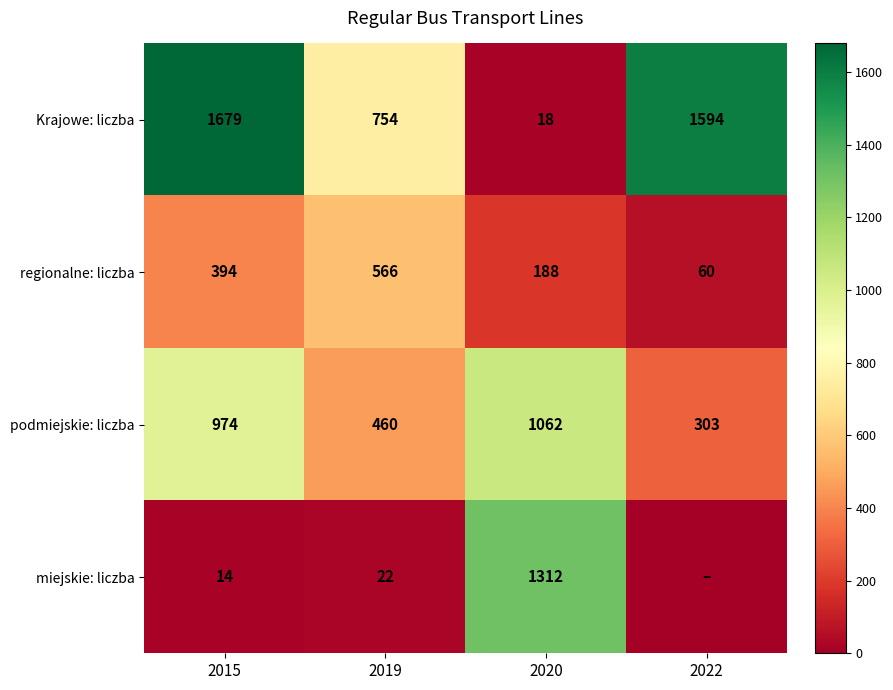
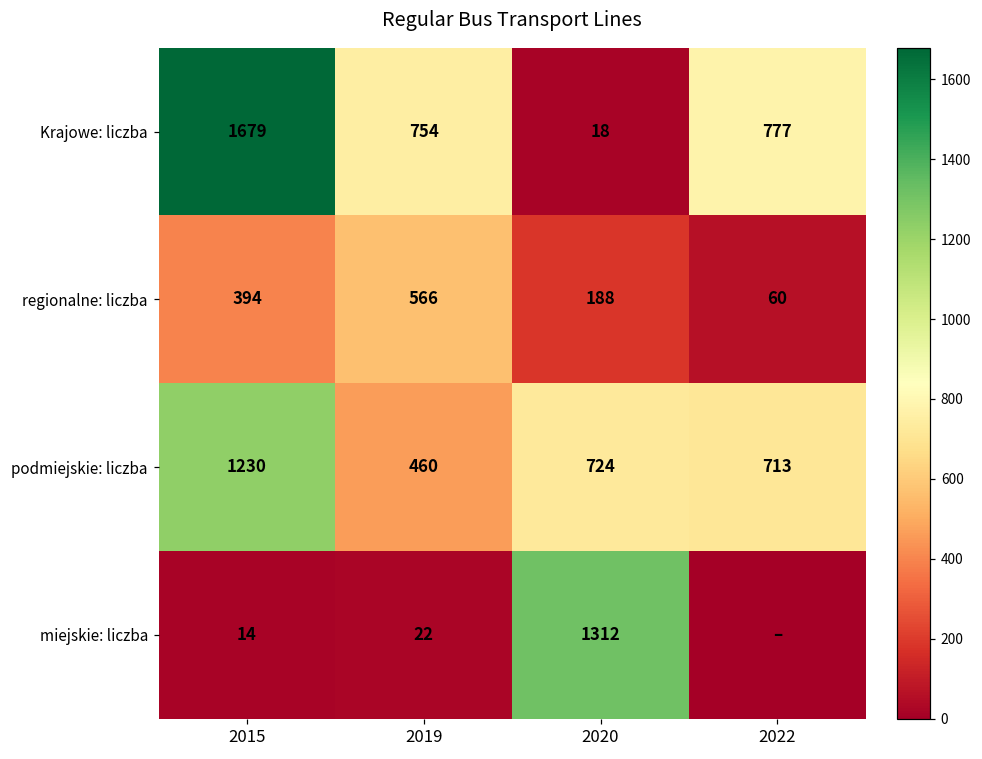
Krajowe: liczba, 2022: 1594 -> 777
podmiejskie: liczba, 2015: 974 -> 1230
podmiejskie: liczba, 2020: 1062 -> 724
podmiejskie: liczba, 2022: 303 -> 713
